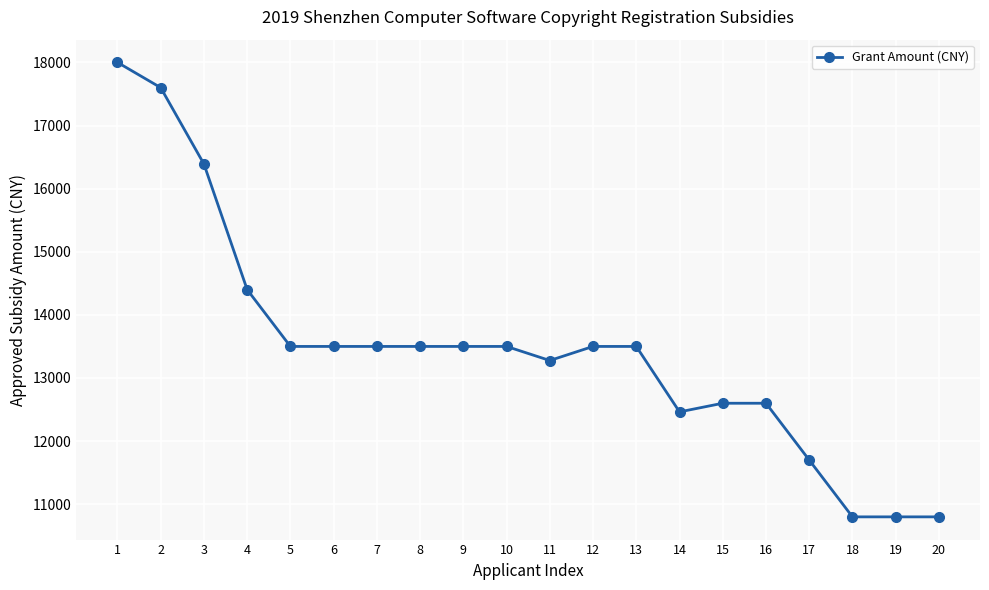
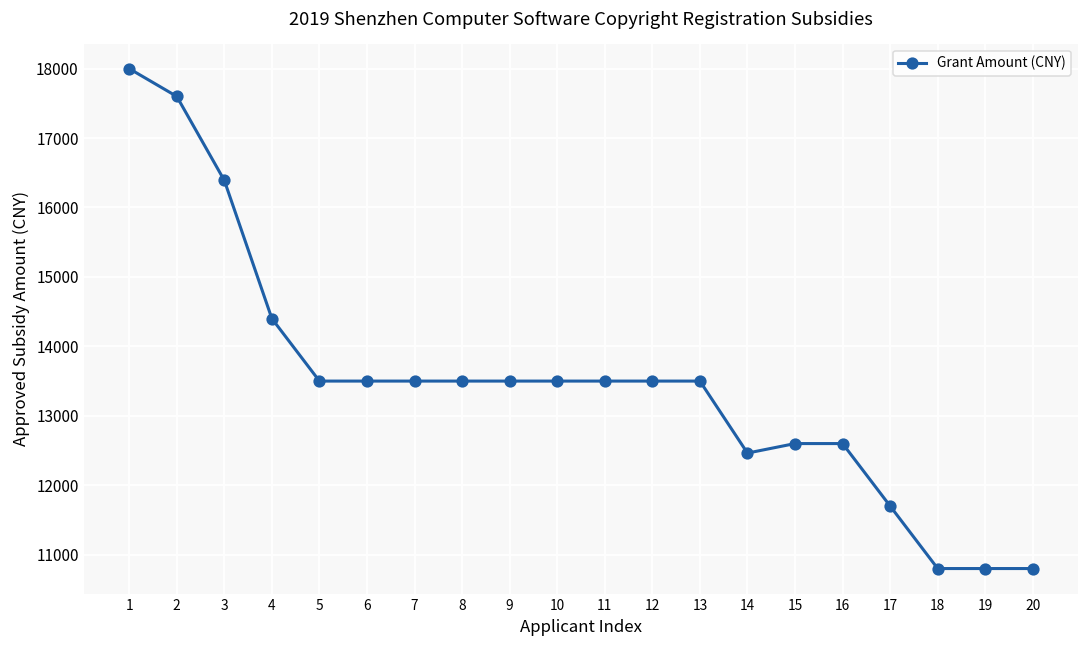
11: 13300 -> 13500
